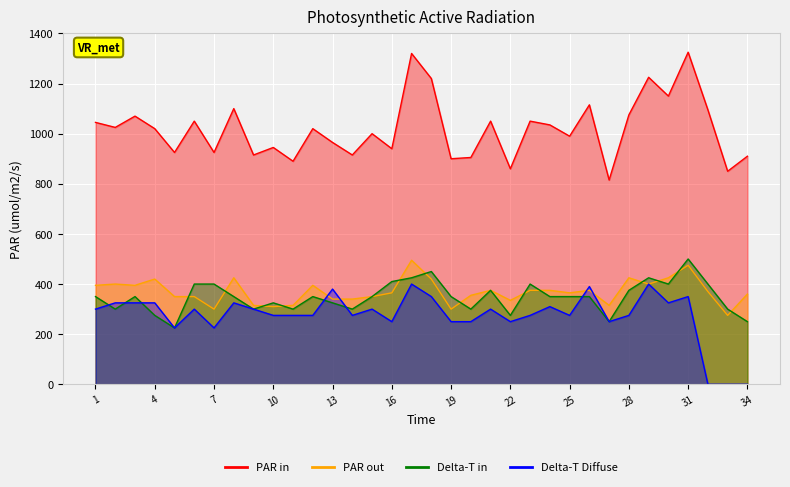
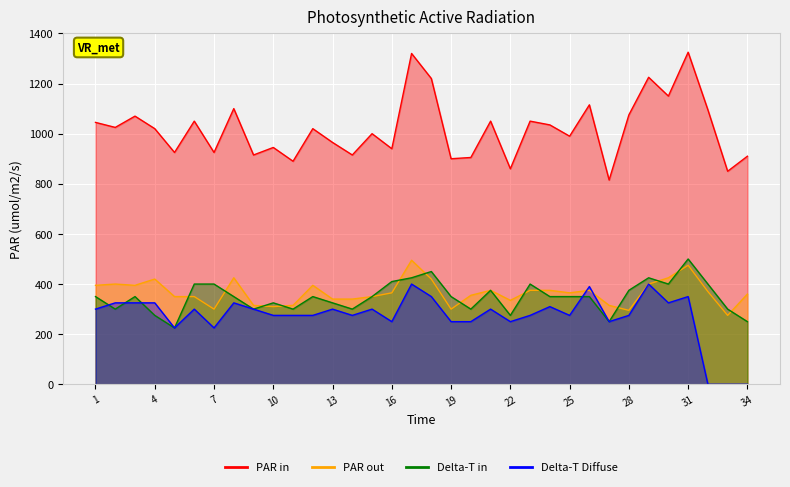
Delta-T Diffuse, 13: 380 -> 300
PAR out, 28: 430 -> 300
